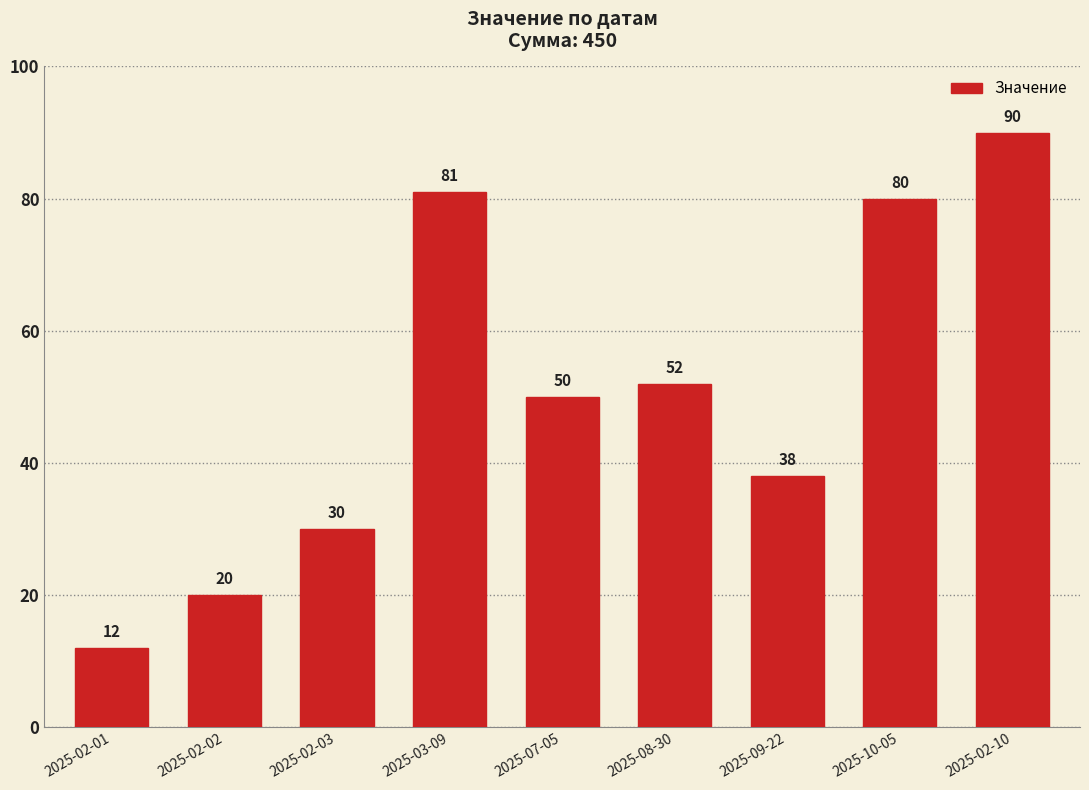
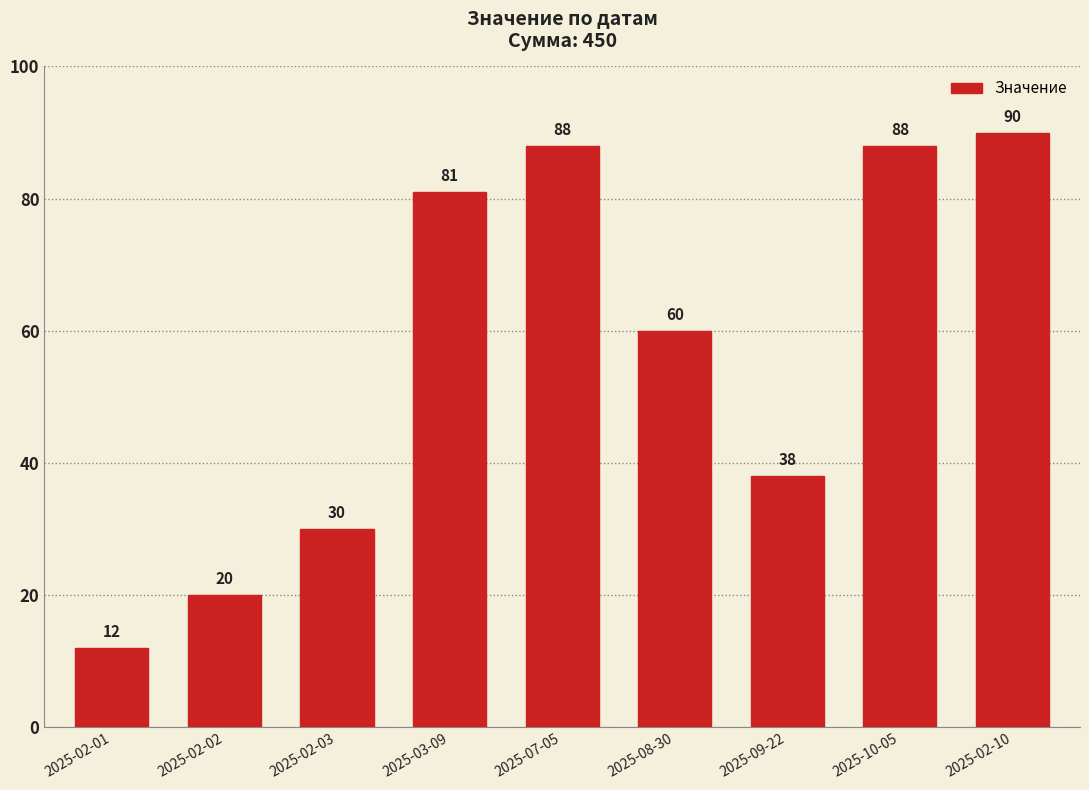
2025-07-05: 50 -> 88
2025-08-30: 52 -> 60
2025-10-05: 80 -> 88
